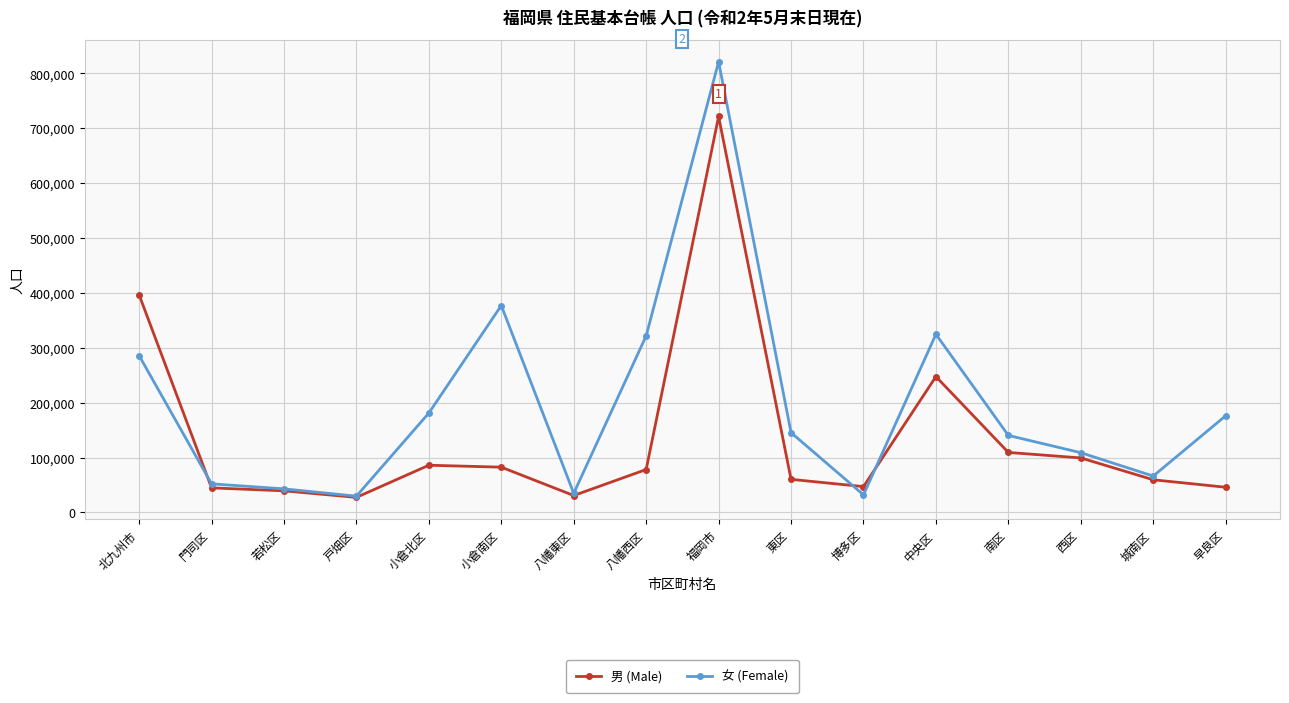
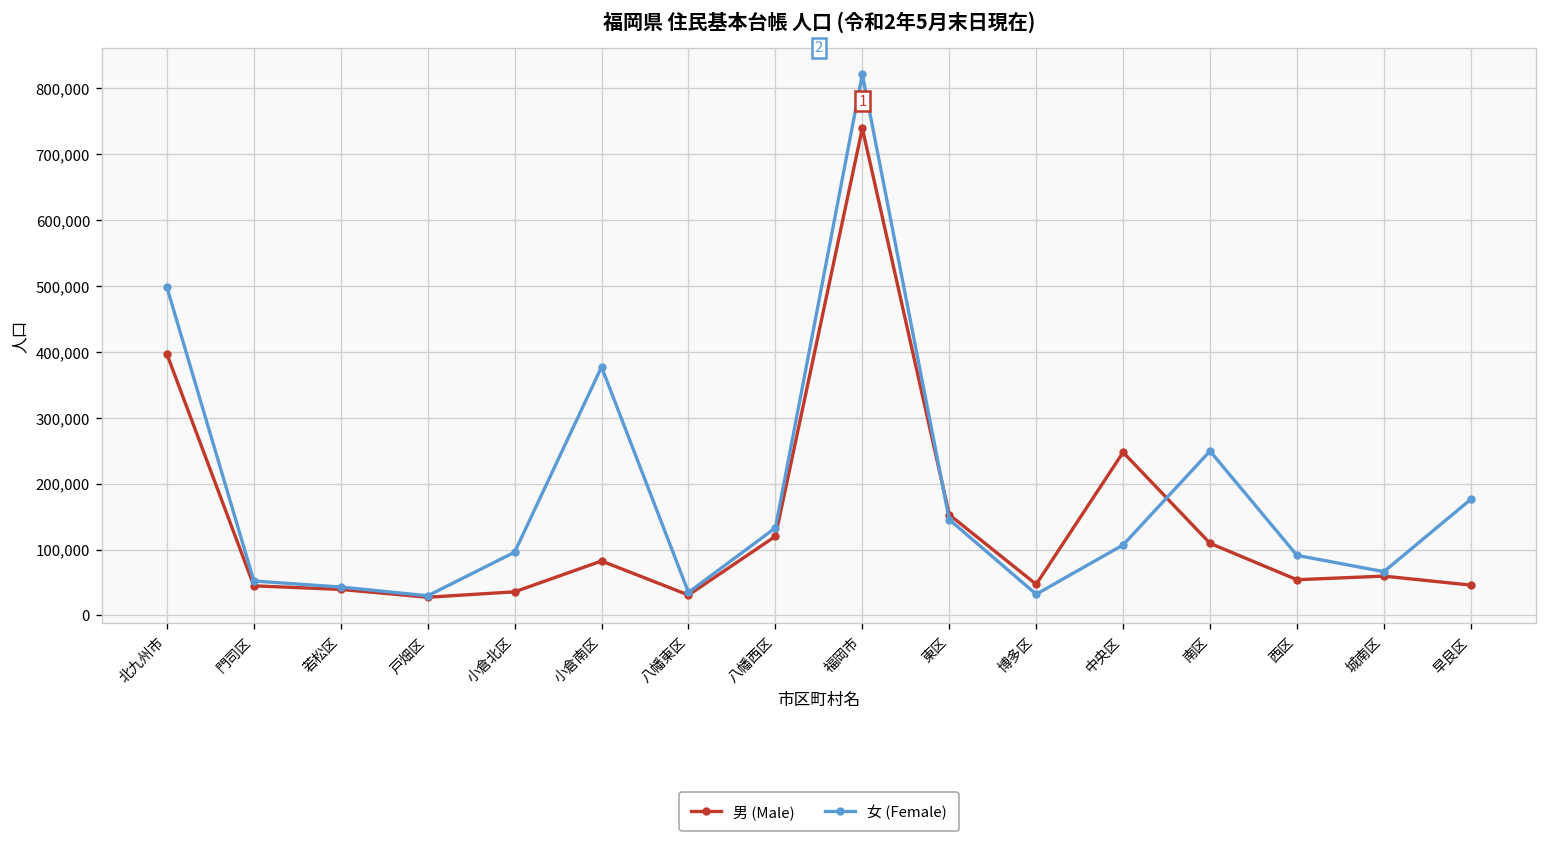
女 (Female), 北九州市: 290,000 -> 500,000
男 (Male), 小倉北区: 90,000 -> 40,000
女 (Female), 小倉北区: 180,000 -> 100,000
男 (Male), 八幡西区: 80,000 -> 120,000
女 (Female), 八幡西区: 320,000 -> 130,000
男 (Male), 福岡市: 720,000 -> 740,000
男 (Male), 東区: 60,000 -> 150,000
女 (Female), 中央区: 320,000 -> 110,000
女 (Female), 南区: 140,000 -> 250,000
男 (Male), 西区: 100,000 -> 50,000
女 (Female), 西区: 110,000 -> 90,000
